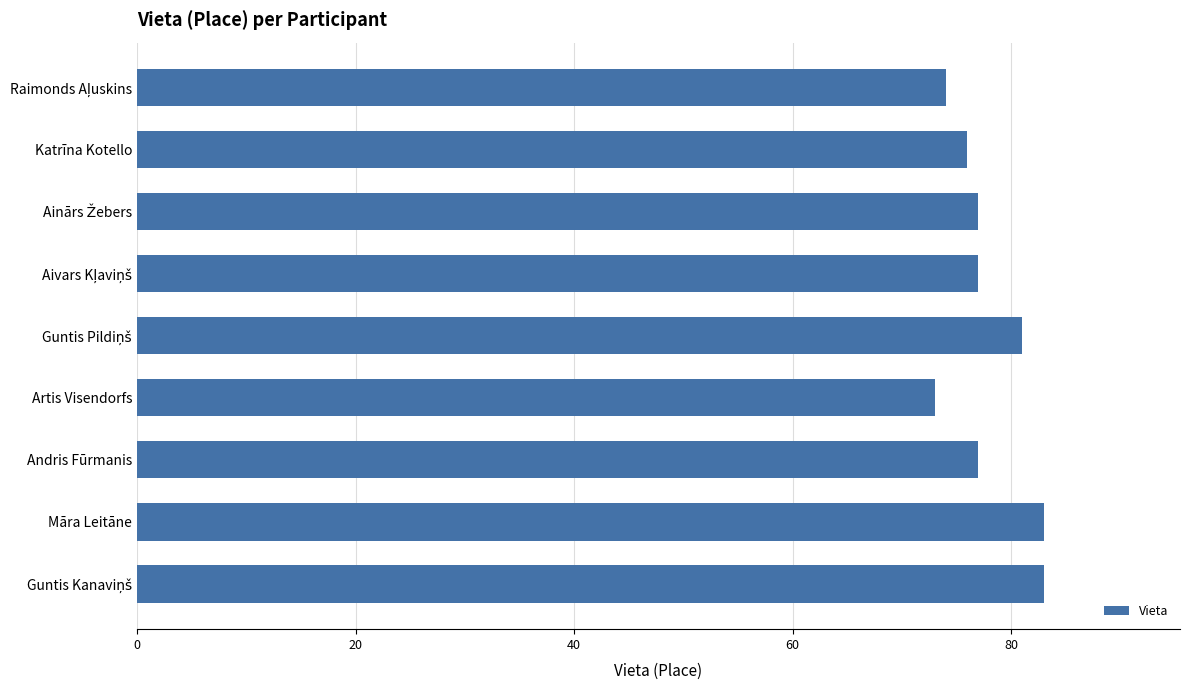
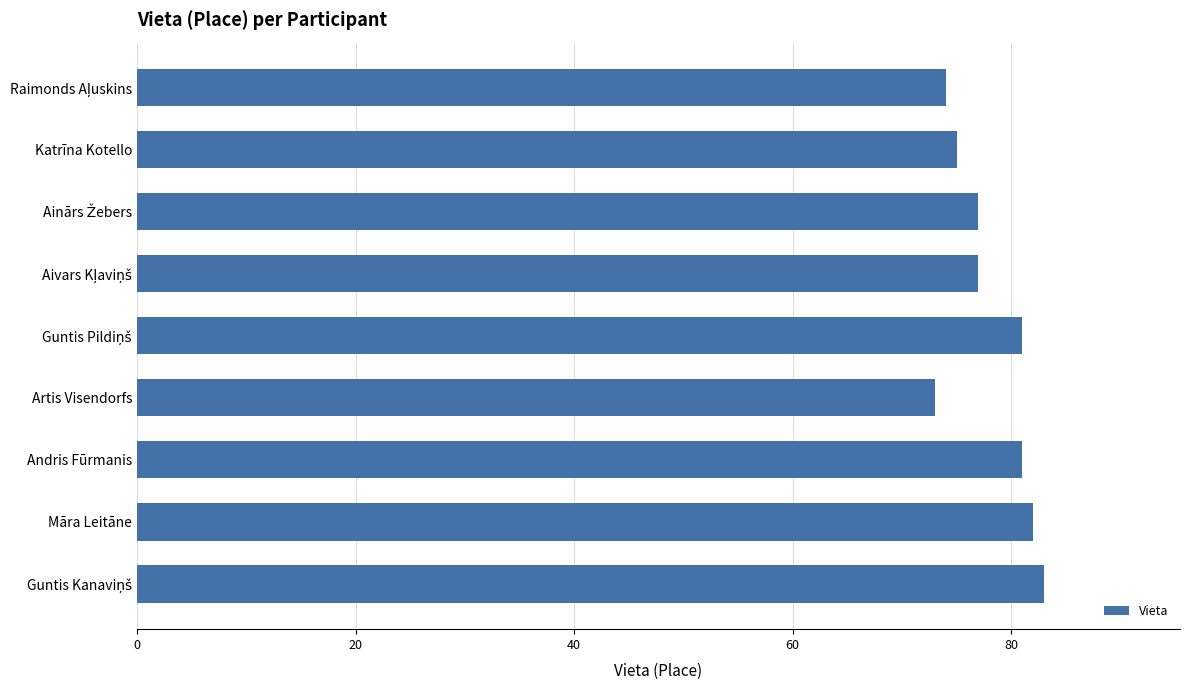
Katrīna Kotello: 76 -> 75
Andris Fūrmanis: 77 -> 81
Māra Leitāne: 83 -> 82
